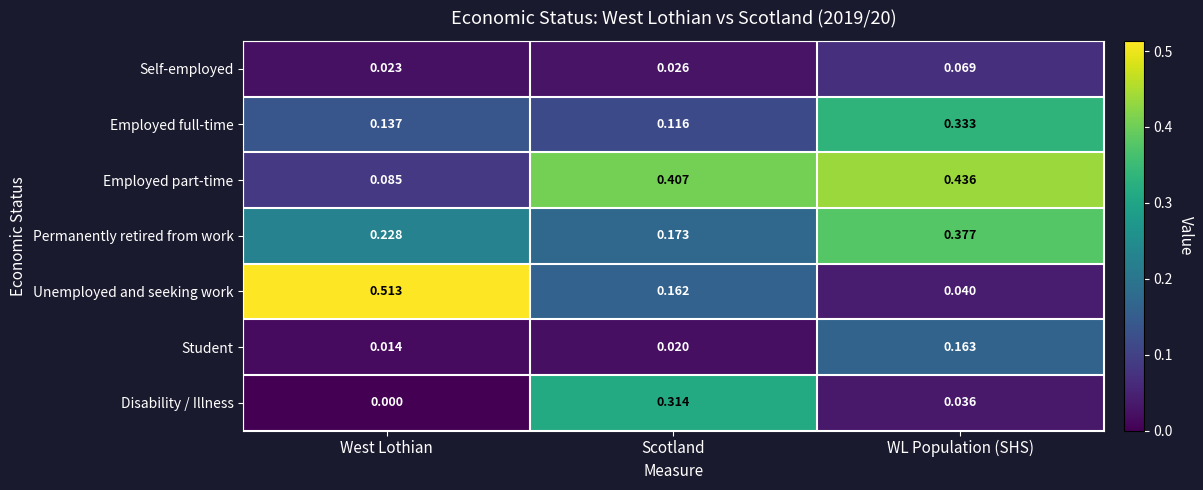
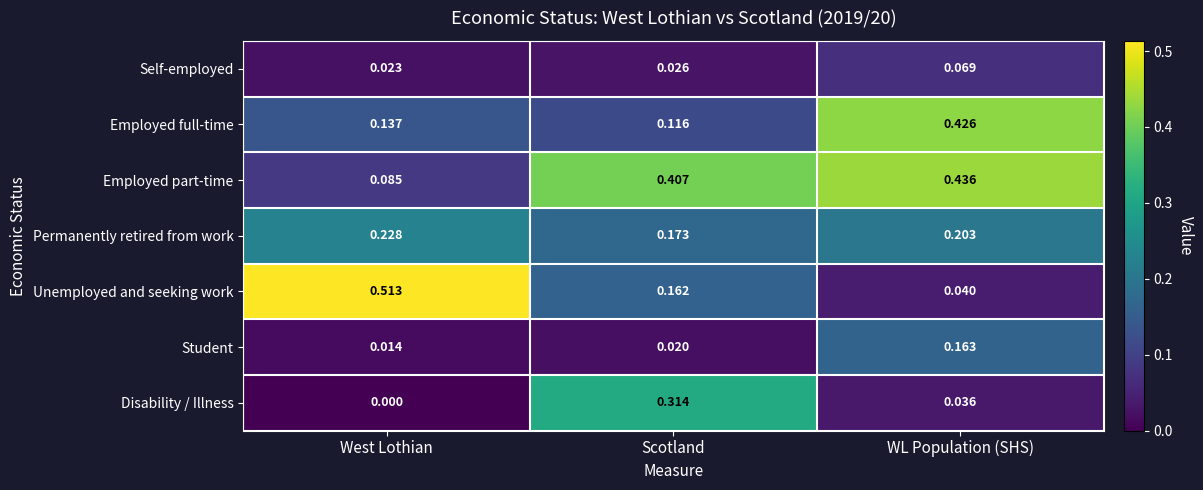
Employed full-time, WL Population (SHS): 0.333 -> 0.426
Permanently retired from work, WL Population (SHS): 0.377 -> 0.203
